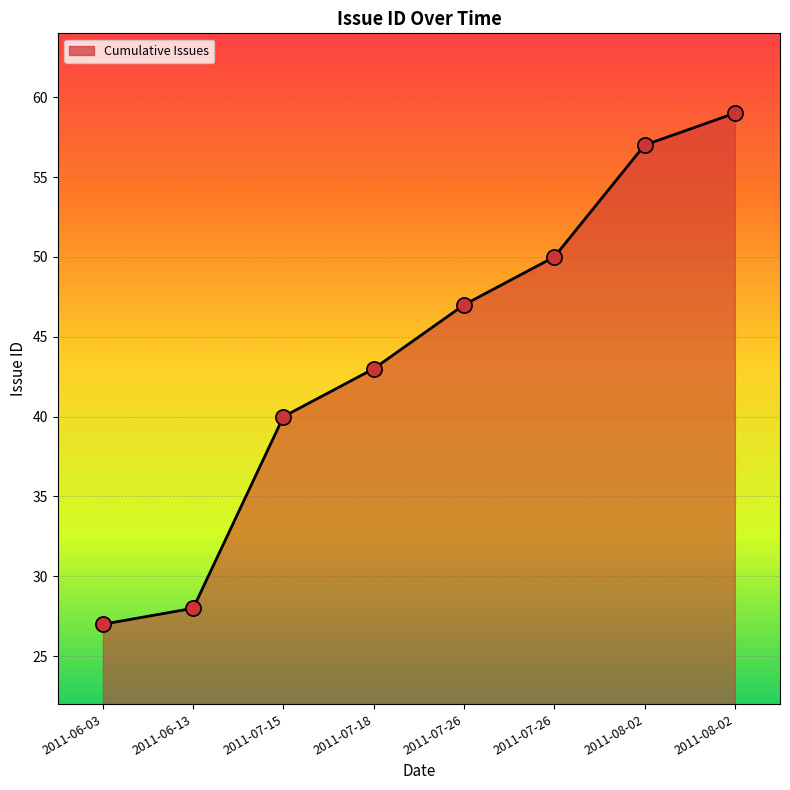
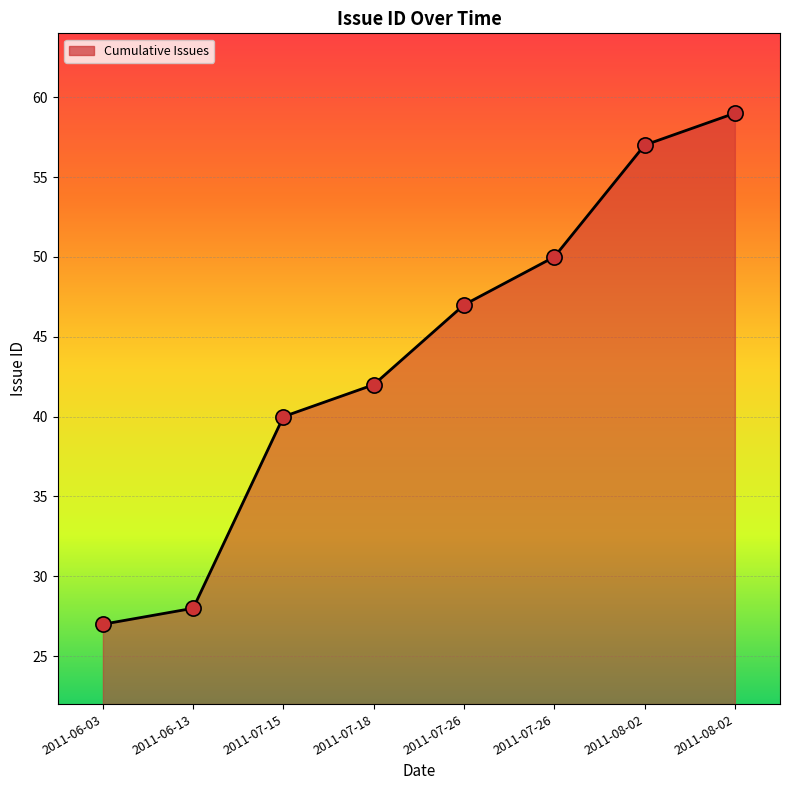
2011-07-18: 43 -> 42
